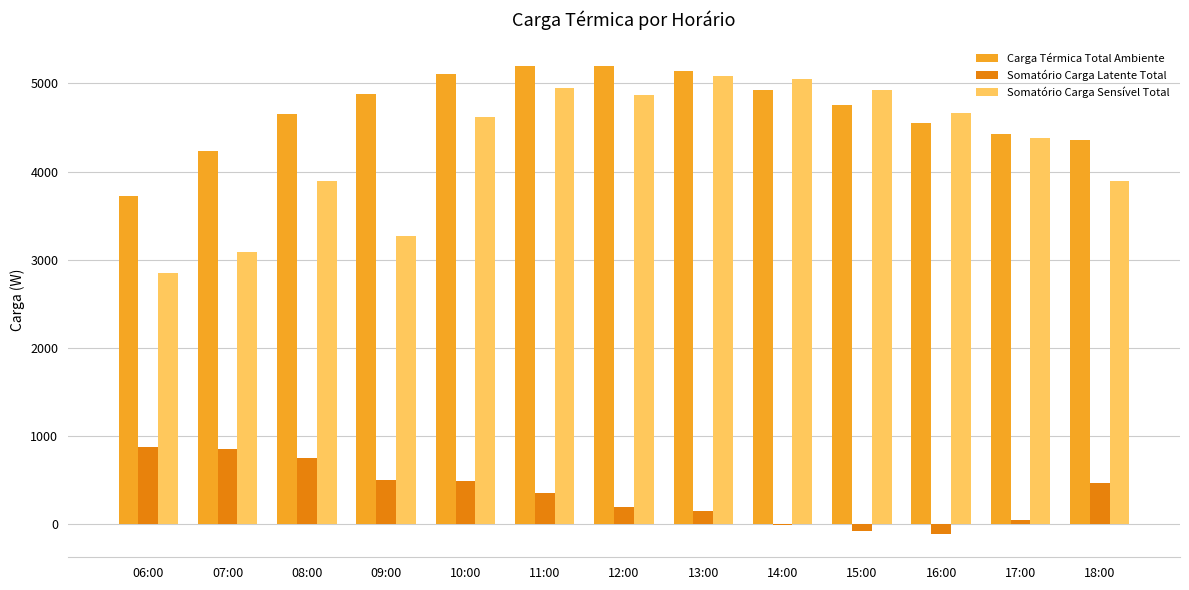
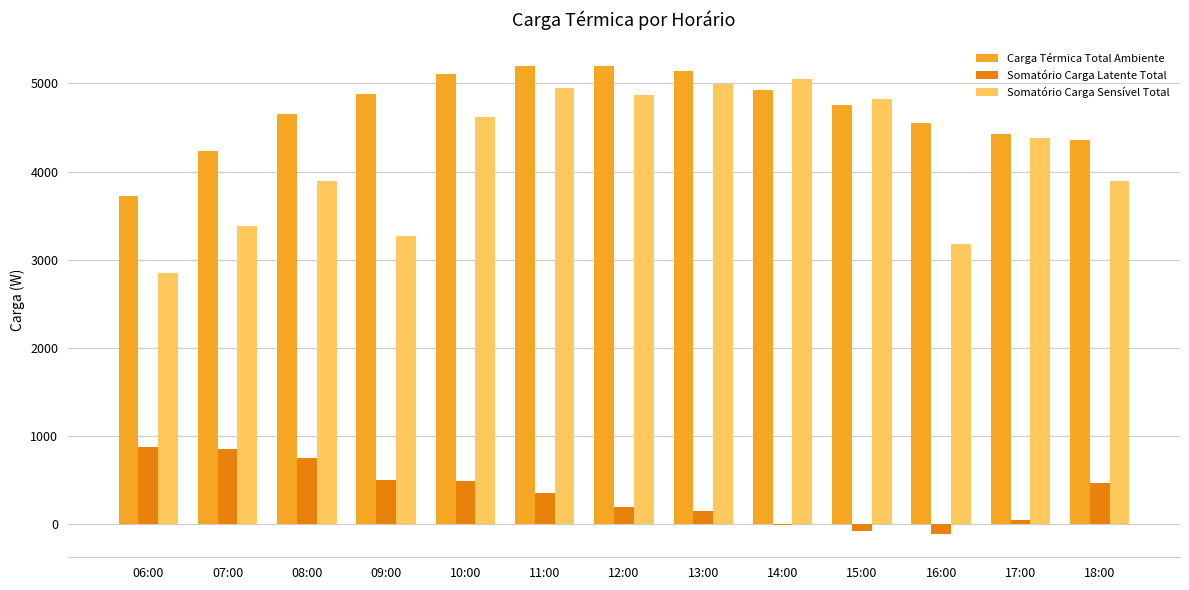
Somatório Carga Sensível Total, 07:00: 3100 -> 3400
Somatório Carga Sensível Total, 13:00: 5100 -> 5000
Somatório Carga Sensível Total, 15:00: 4900 -> 4800
Somatório Carga Sensível Total, 16:00: 4700 -> 3200
